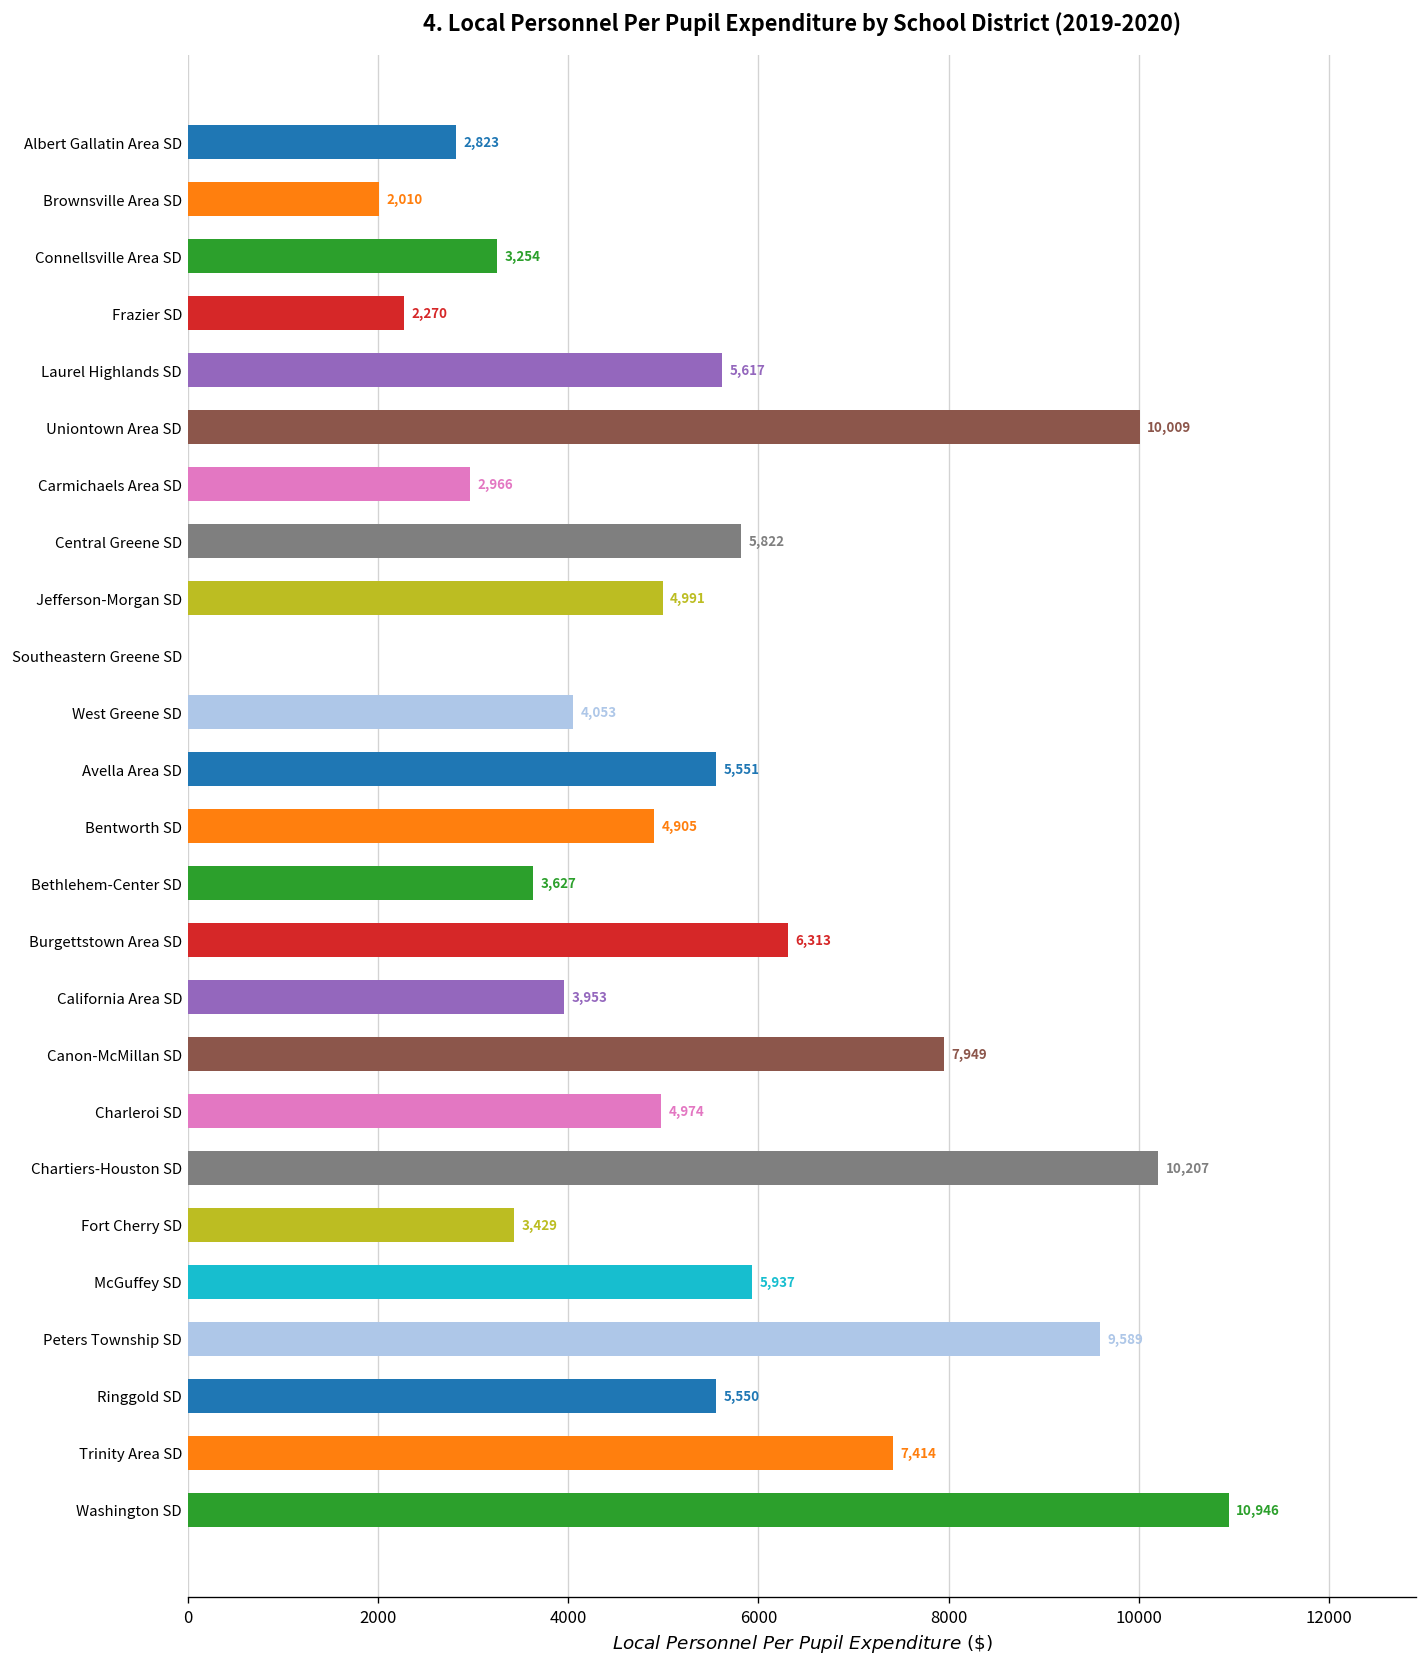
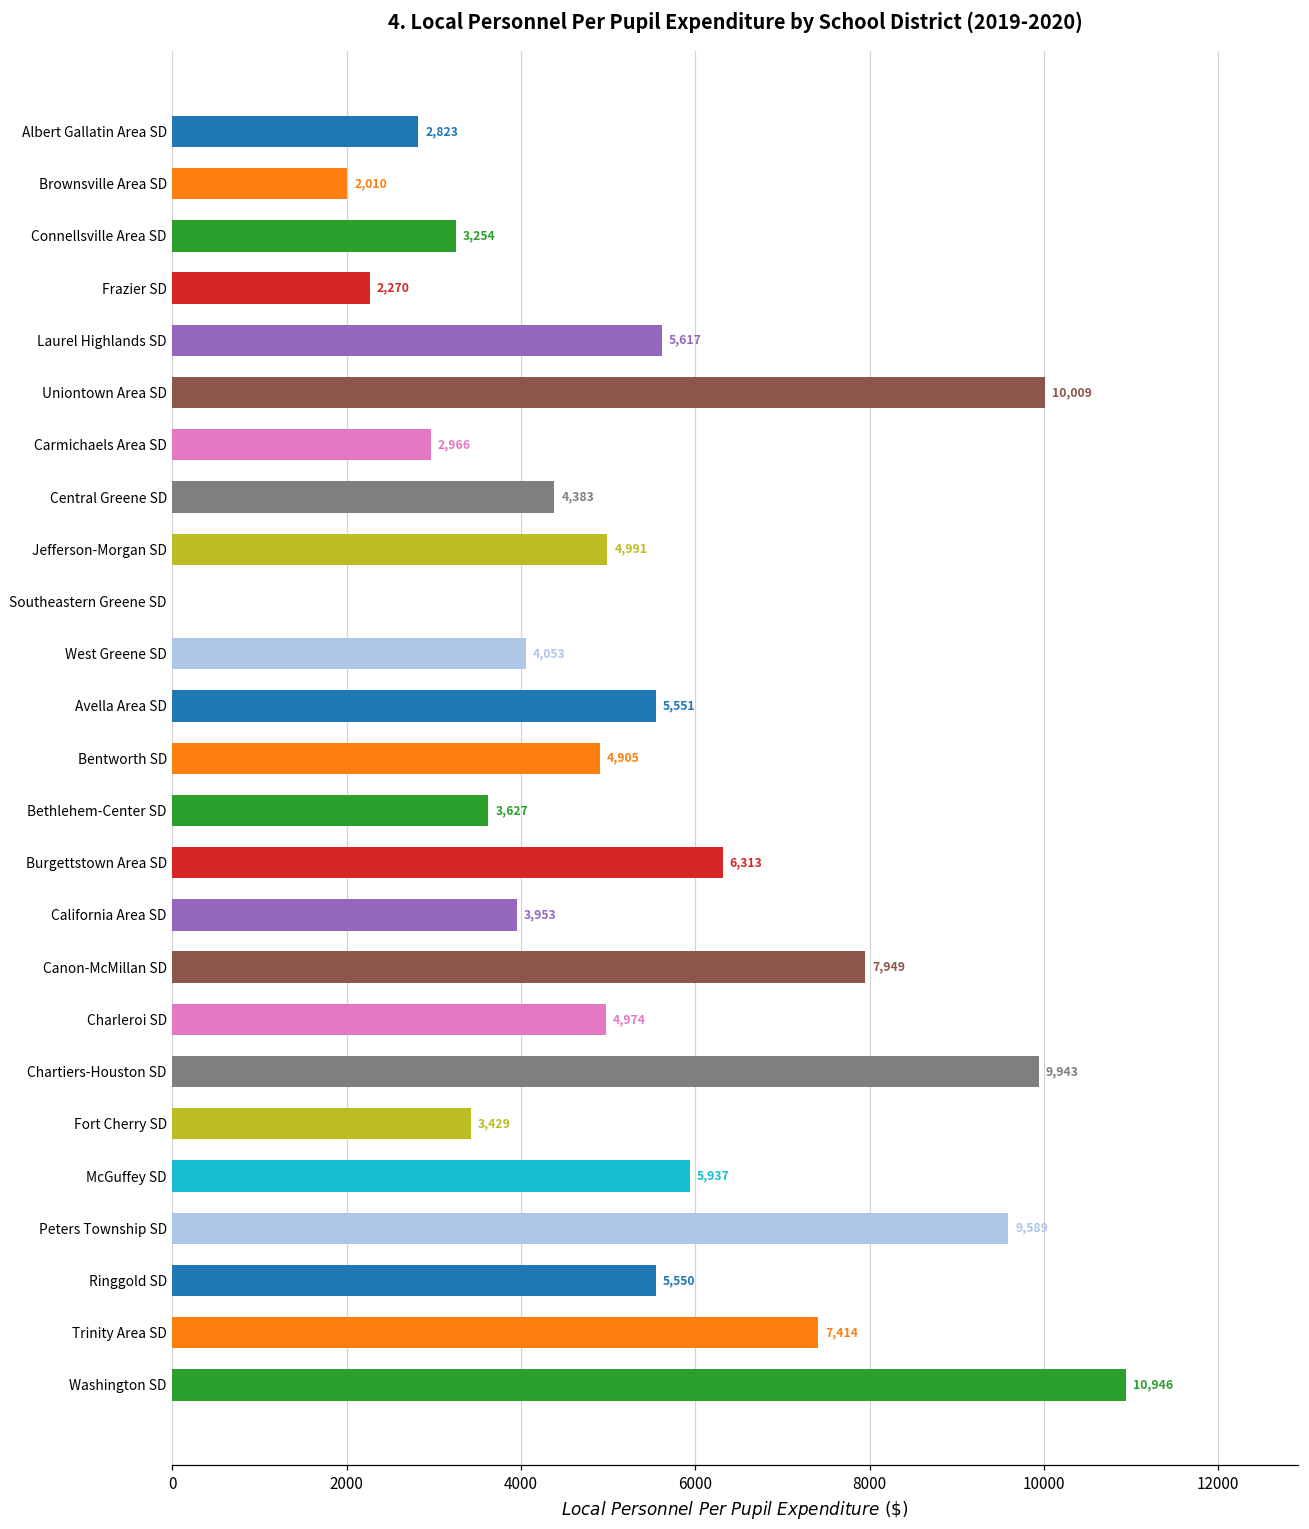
Central Greene SD: 5,822 -> 4,383
Chartiers-Houston SD: 10,207 -> 9,943
